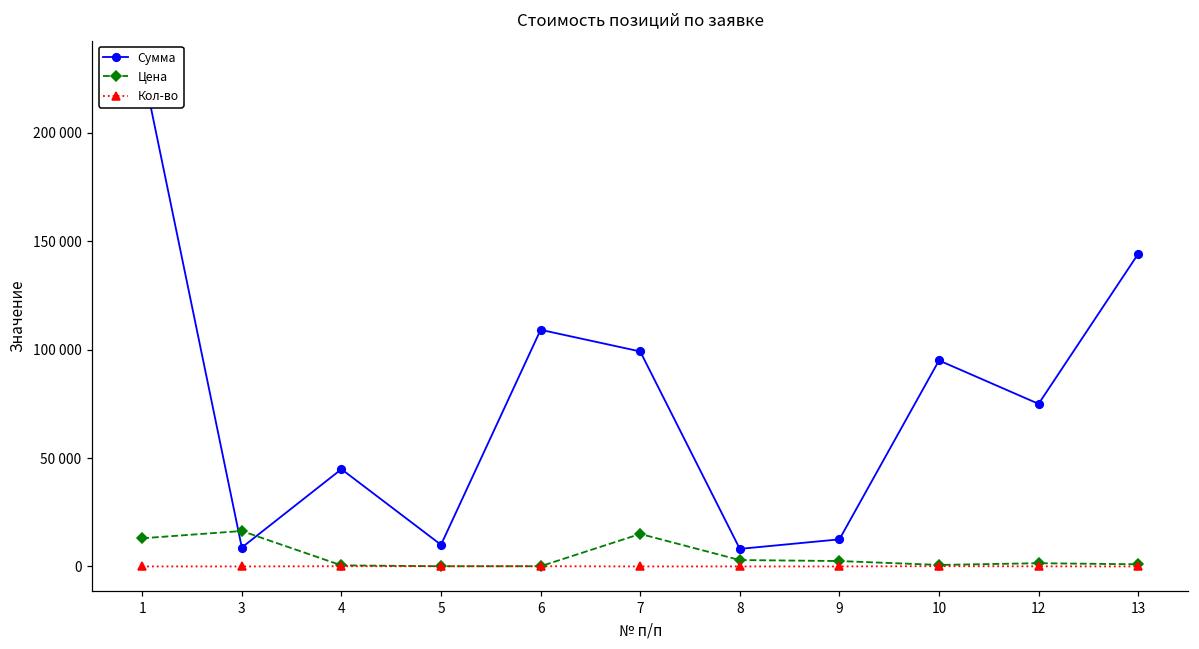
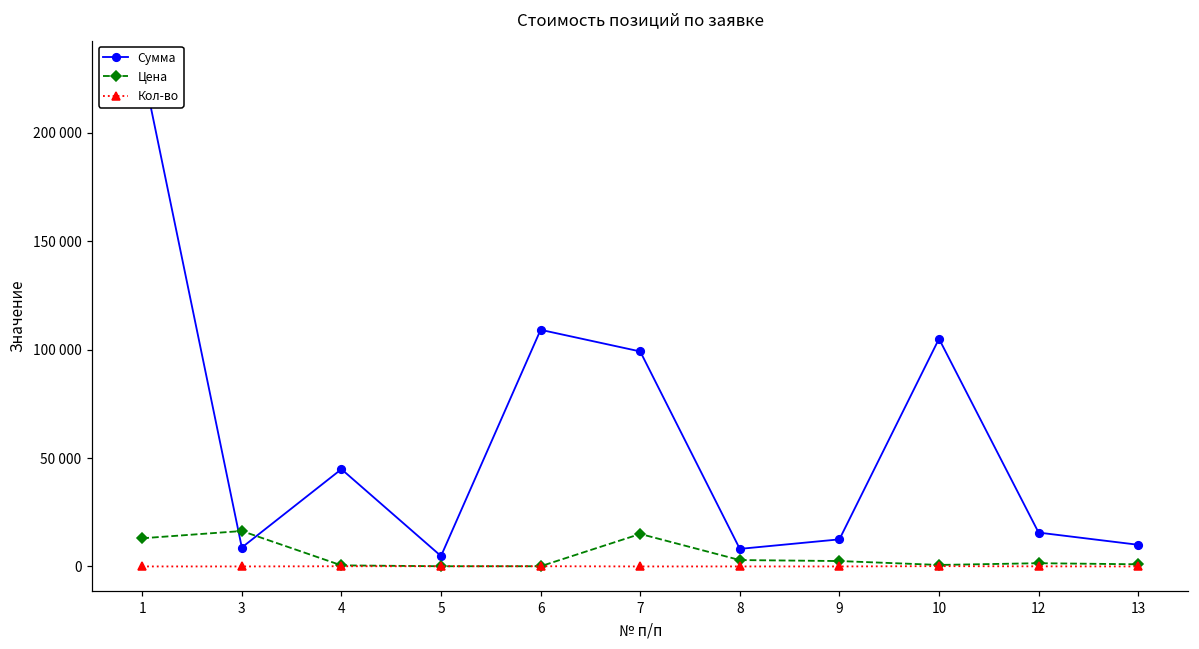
Сумма, 5: 10000 -> 5000
Сумма, 10: 95000 -> 105000
Сумма, 12: 75000 -> 16000
Сумма, 13: 144000 -> 10000
